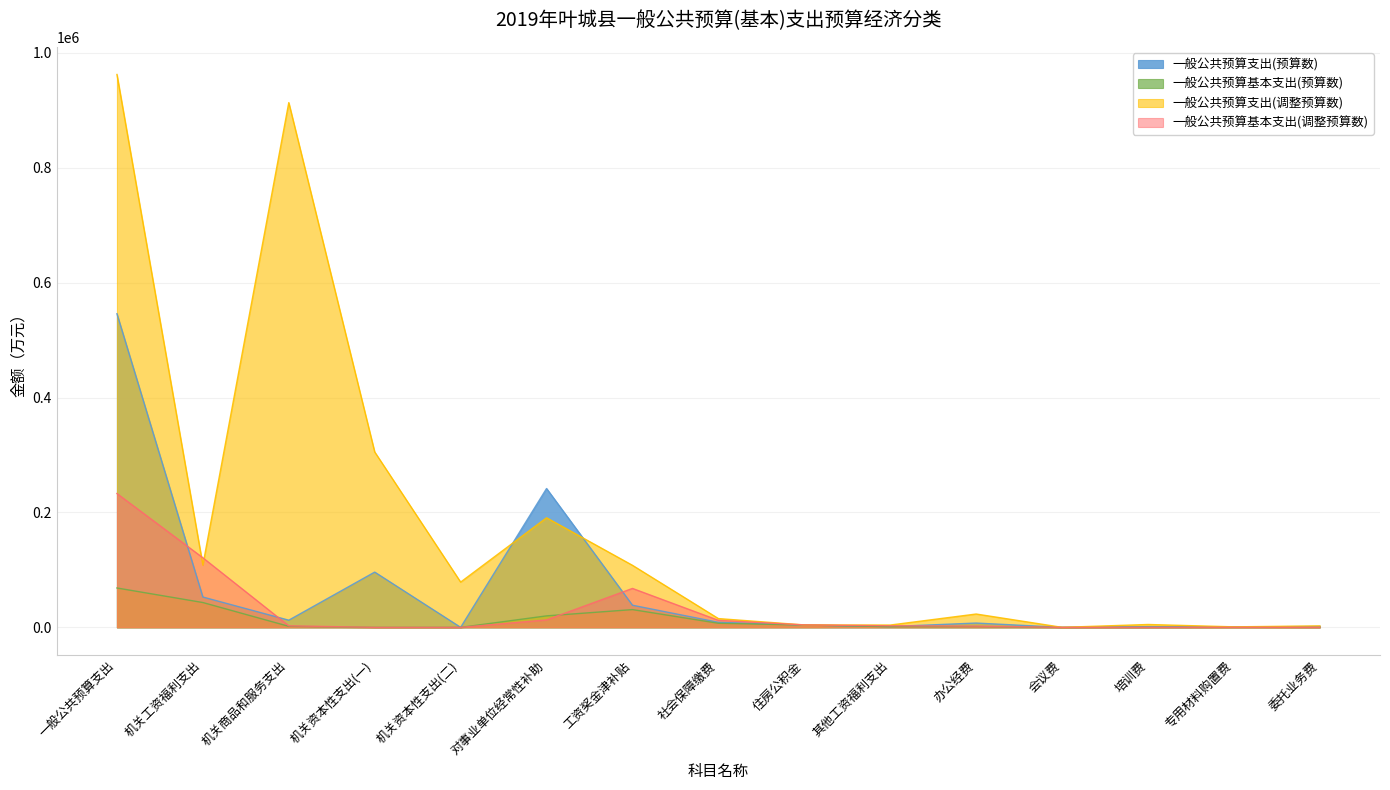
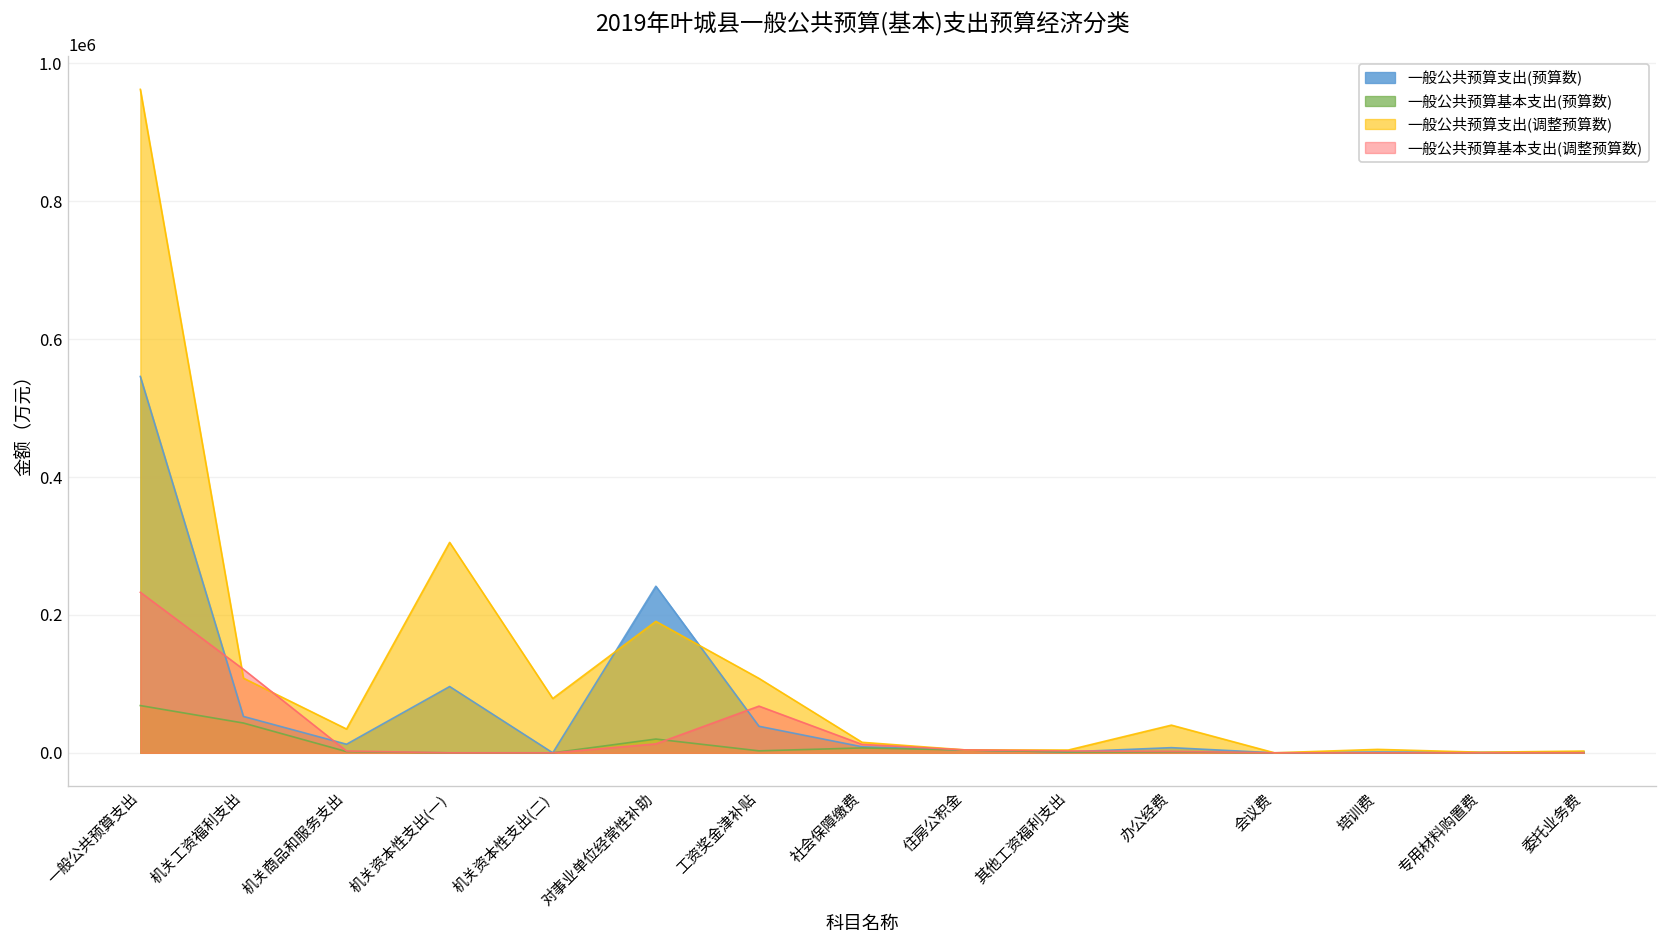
一般公共预算支出(调整预算数), 机关商品和服务支出: 910000 -> 30000
一般公共预算基本支出(预算数), 工资奖金津补贴: 30000 -> 0
一般公共预算支出(调整预算数), 办公经费: 20000 -> 40000
